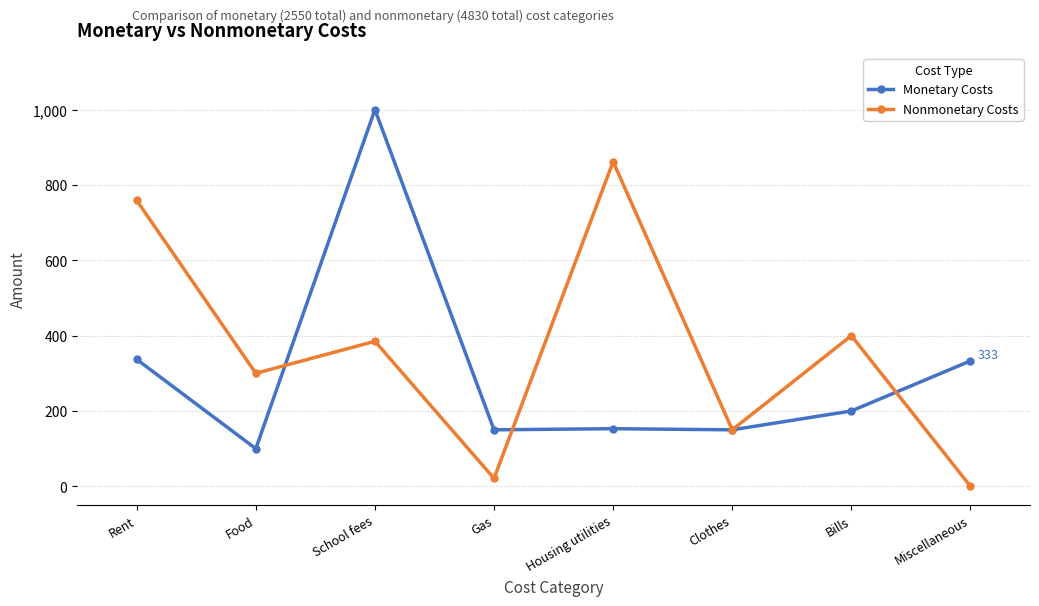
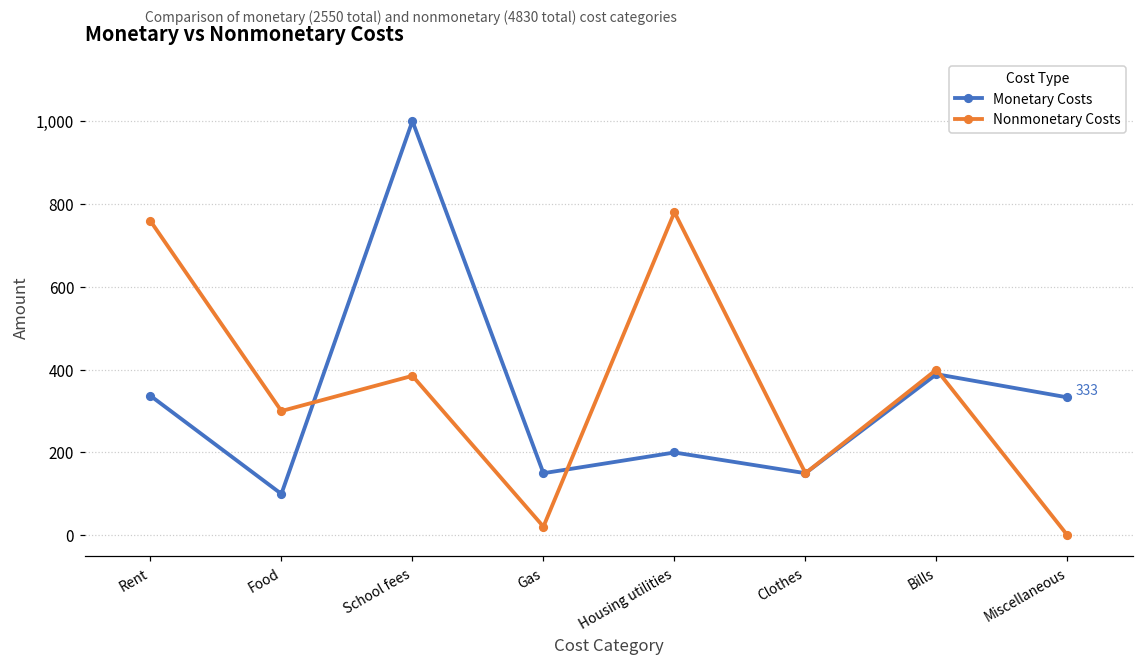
Monetary Costs, Housing utilities: 150 -> 200
Nonmonetary Costs, Housing utilities: 860 -> 780
Monetary Costs, Bills: 200 -> 390
